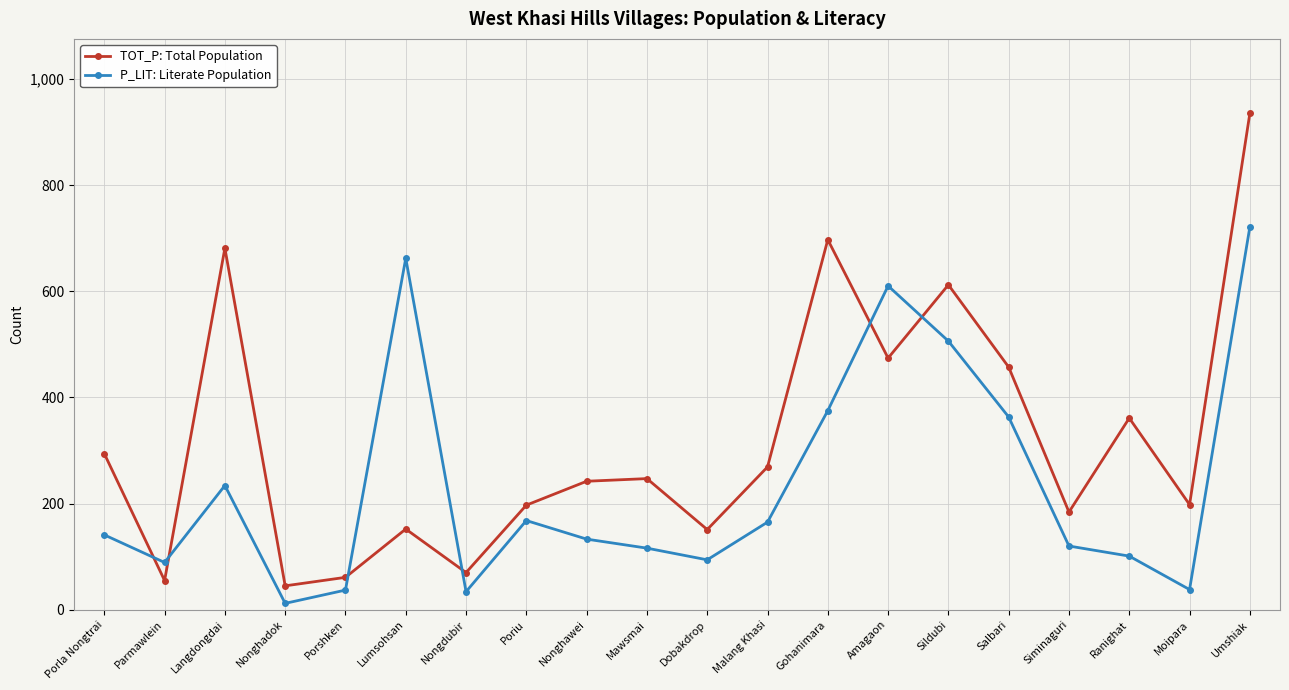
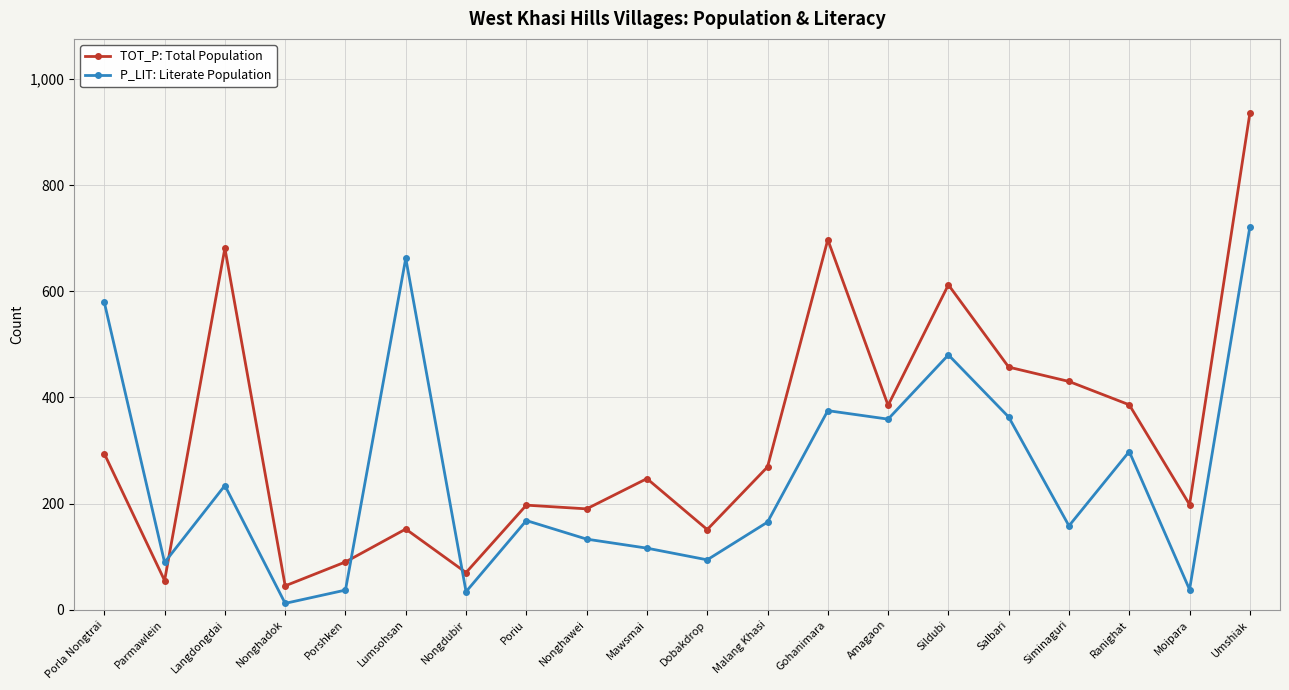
P_LIT: Literate Population, Porla Nongtrai: 140 -> 580
TOT_P: Total Population, Porshken: 60 -> 90
TOT_P: Total Population, Nonghawei: 240 -> 190
TOT_P: Total Population, Amagaon: 470 -> 390
P_LIT: Literate Population, Amagaon: 610 -> 360
P_LIT: Literate Population, Sildubi: 510 -> 480
TOT_P: Total Population, Siminaguri: 180 -> 430
P_LIT: Literate Population, Siminaguri: 120 -> 160
TOT_P: Total Population, Ranighat: 360 -> 390
P_LIT: Literate Population, Ranighat: 100 -> 300
